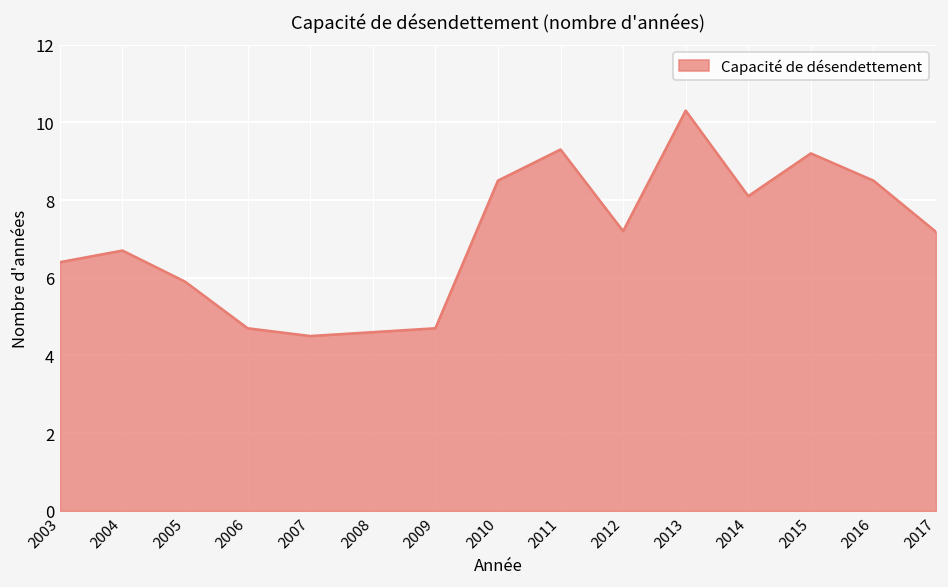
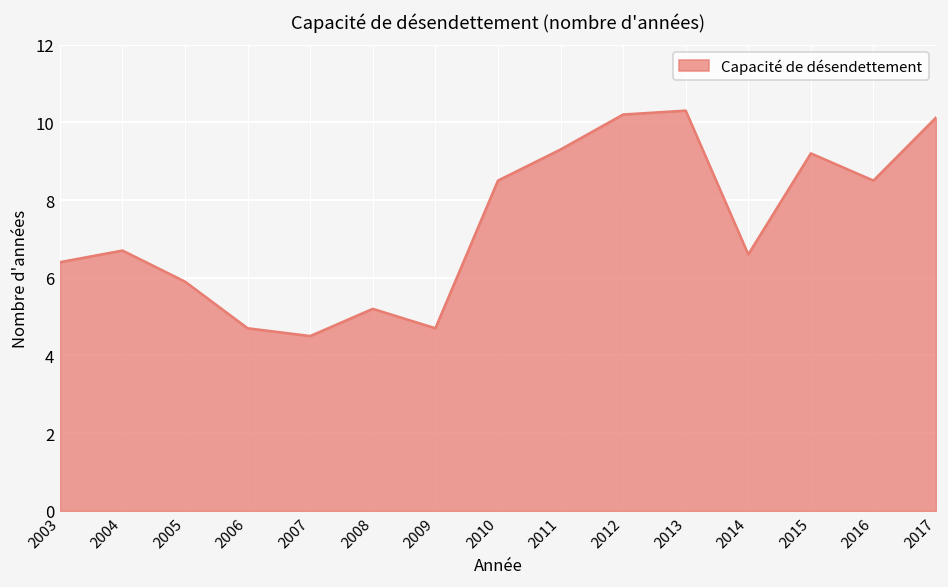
2008: 4.6 -> 5.2
2012: 7.2 -> 10.2
2014: 8.1 -> 6.6
2017: 7.2 -> 10.1
